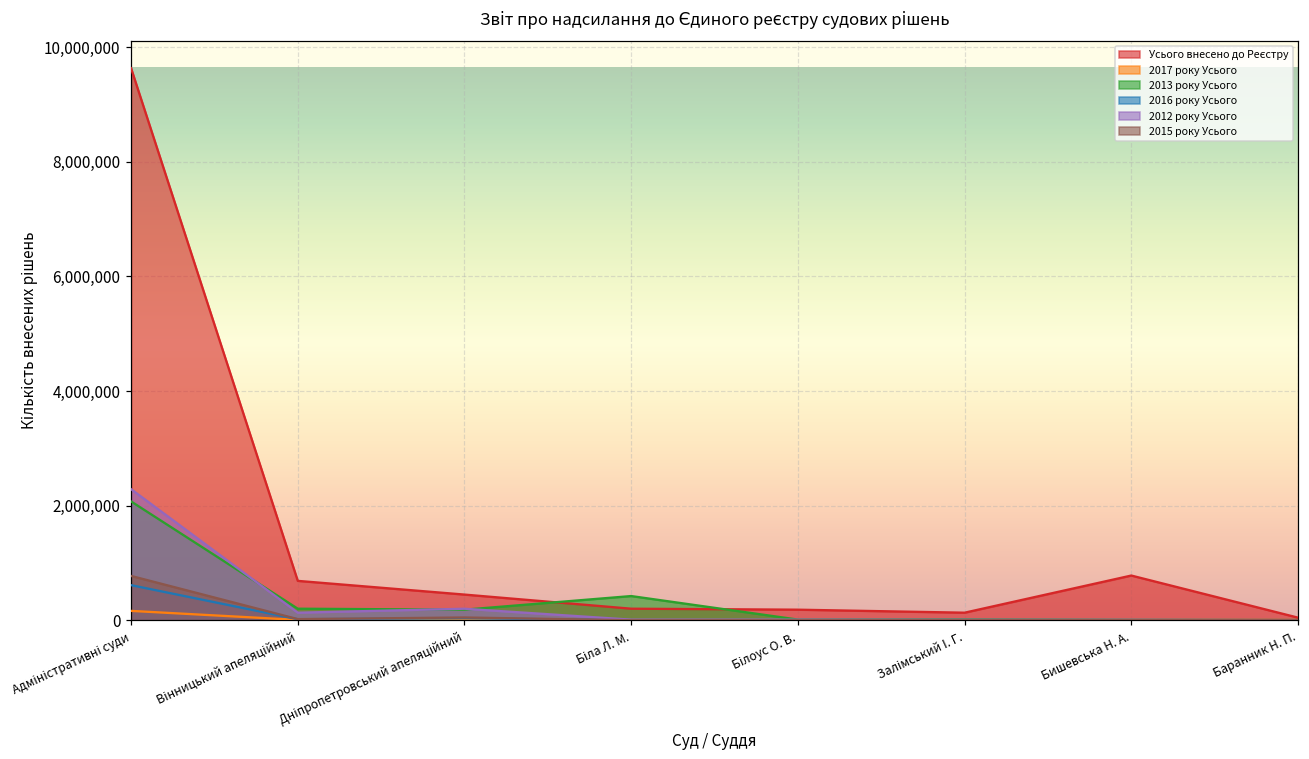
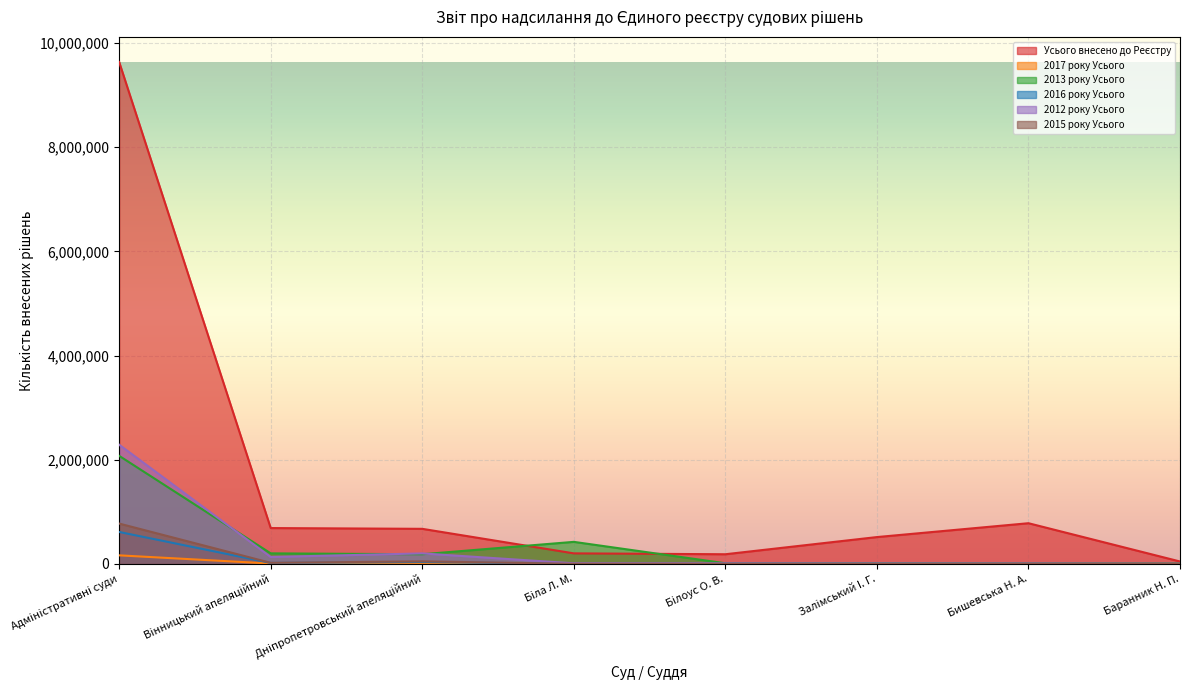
Усього внесено до Реєстру, Дніпропетровський апеляційний: 400,000 -> 700,000
Усього внесено до Реєстру, Залімський І. Г.: 100,000 -> 500,000
